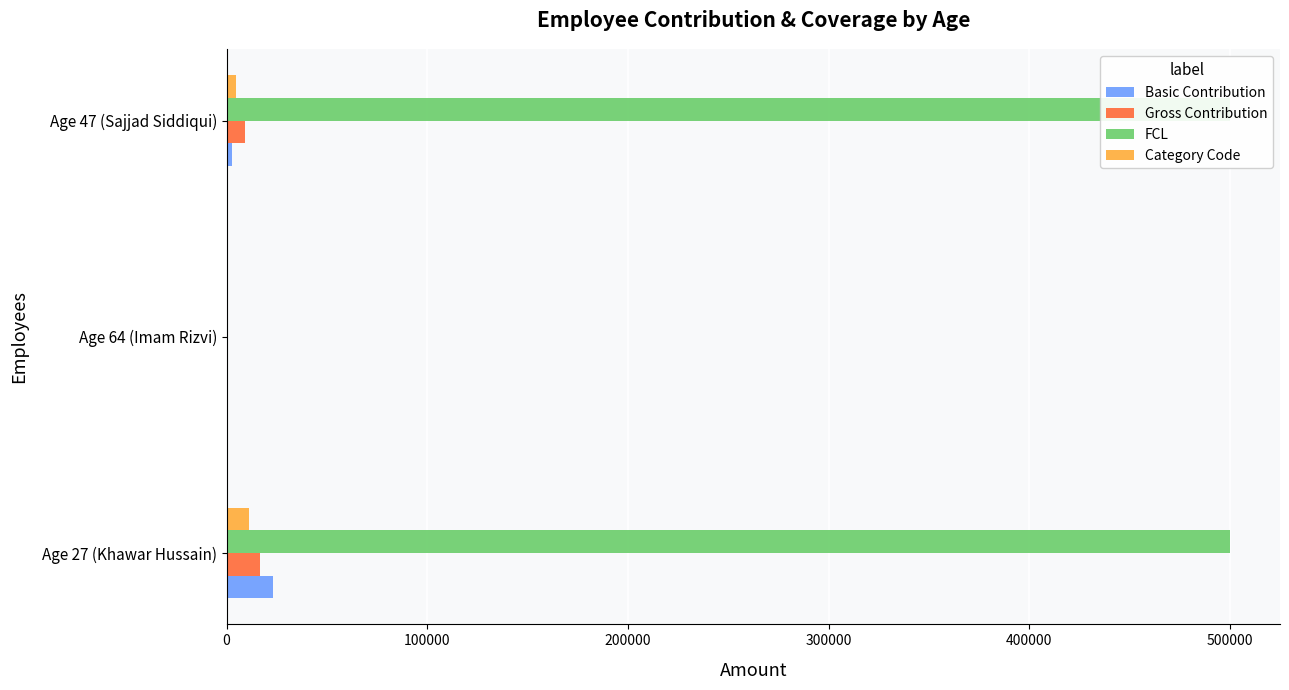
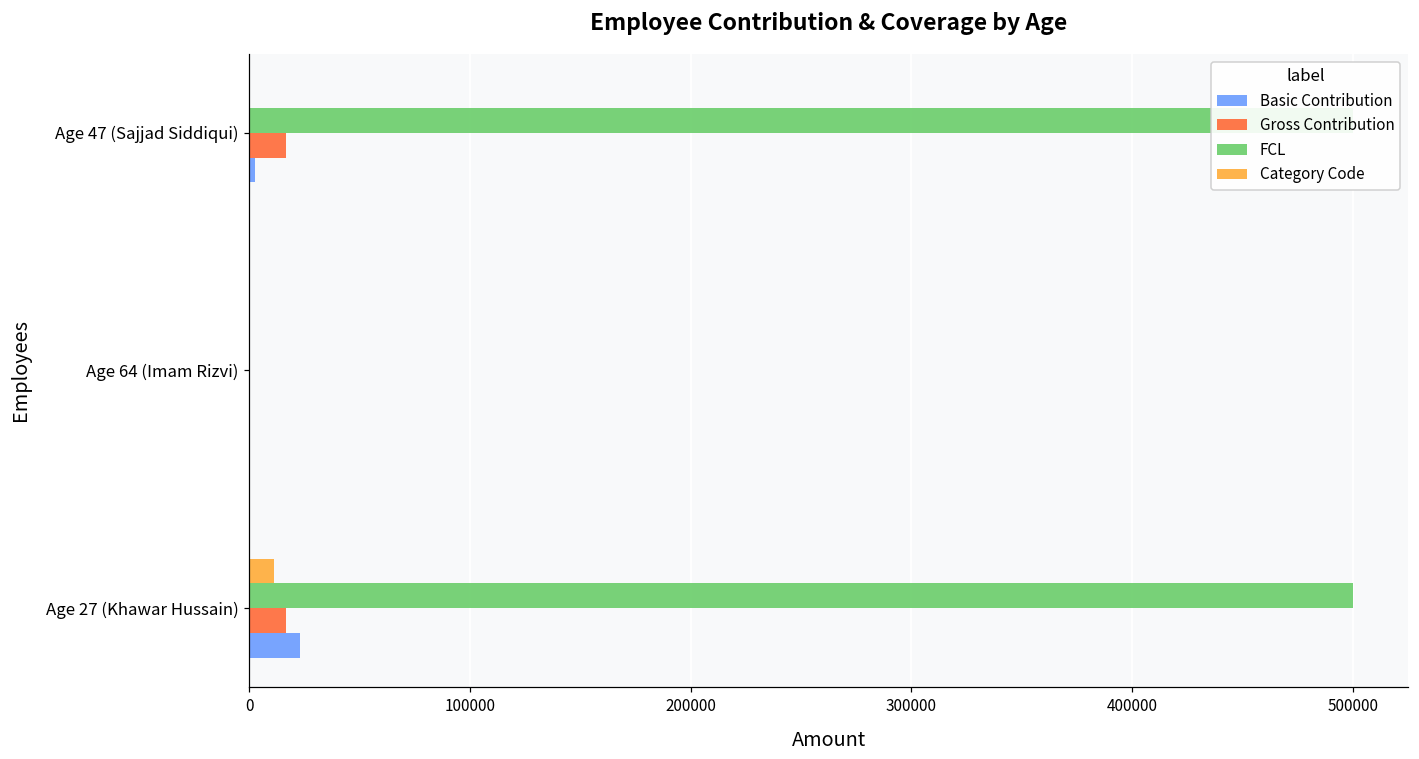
Category Code, Age 47 (Sajjad Siddiqui): 5000 -> 0
Gross Contribution, Age 47 (Sajjad Siddiqui): 9000 -> 17000
